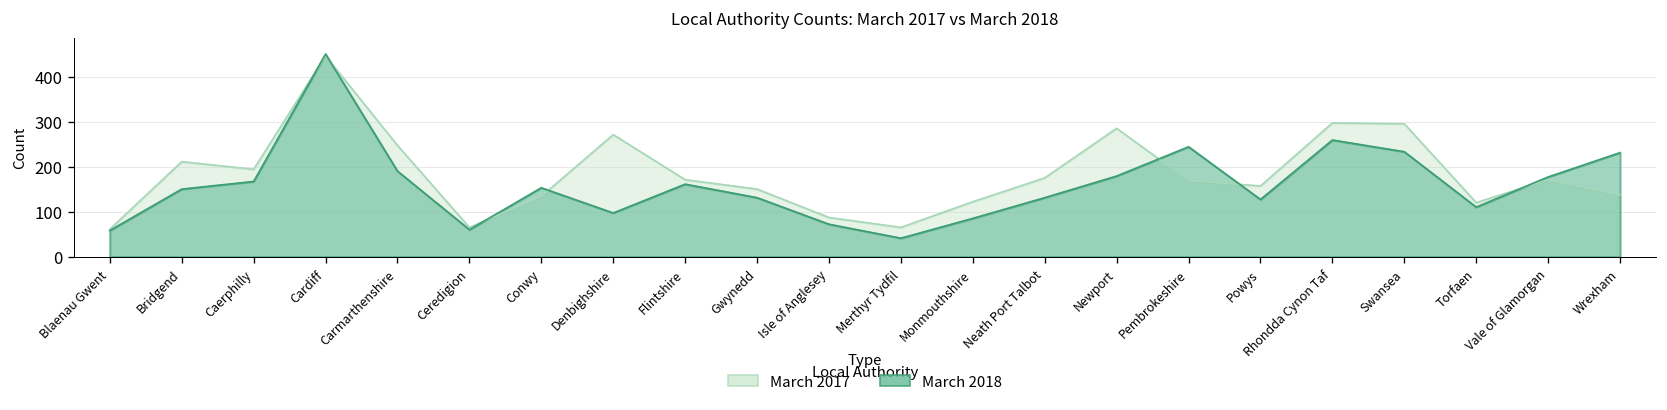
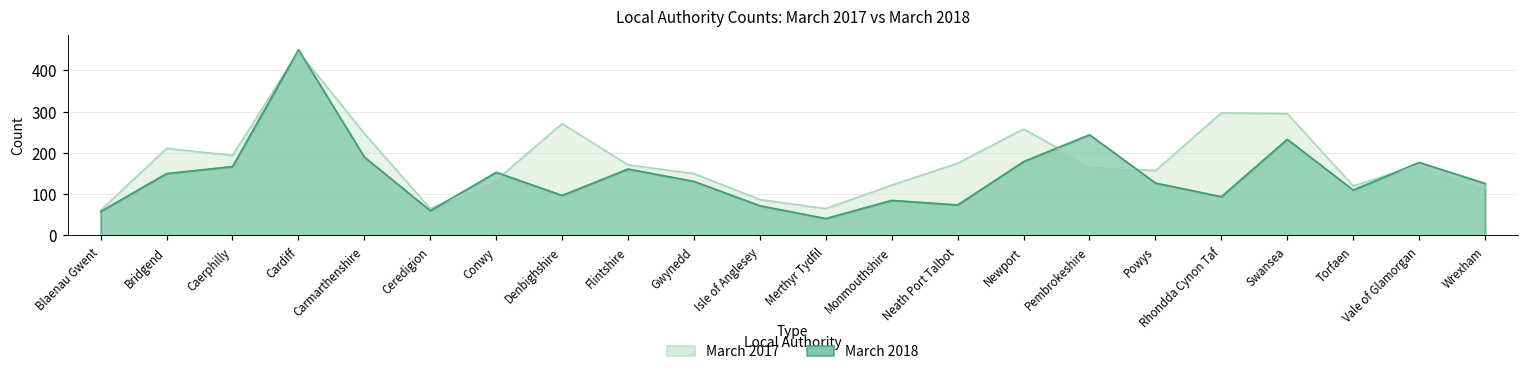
March 2018, Neath Port Talbot: 130 -> 70
March 2017, Newport: 290 -> 260
March 2018, Rhondda Cynon Taf: 260 -> 90
March 2017, Wrexham: 140 -> 110
March 2018, Wrexham: 230 -> 130
